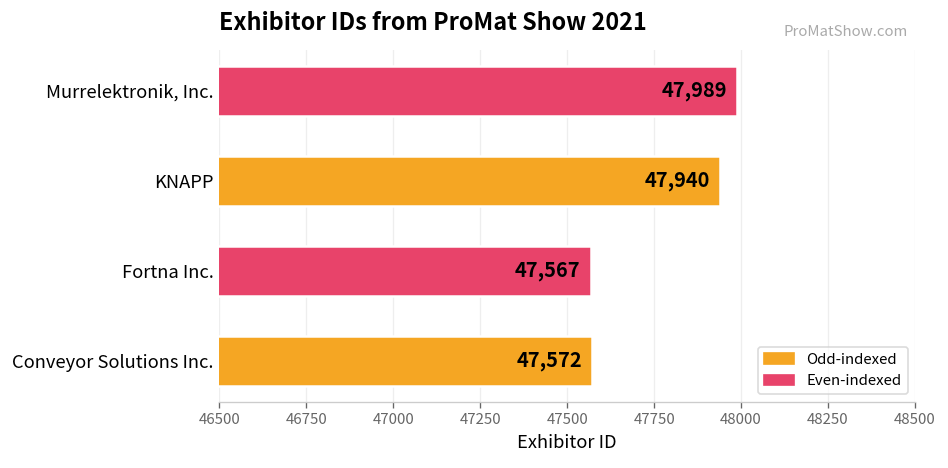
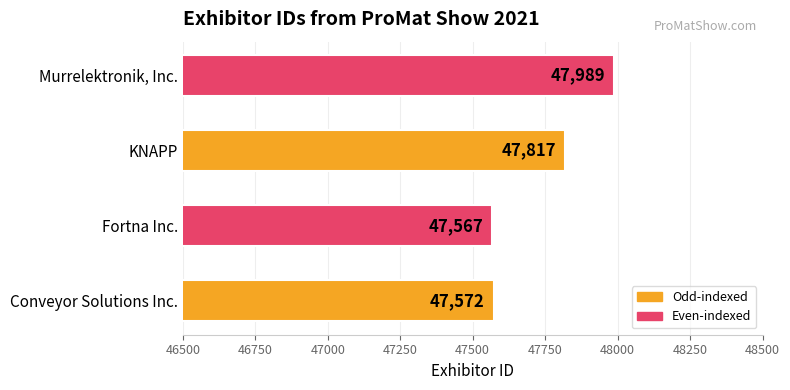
KNAPP: 47,940 -> 47,817
